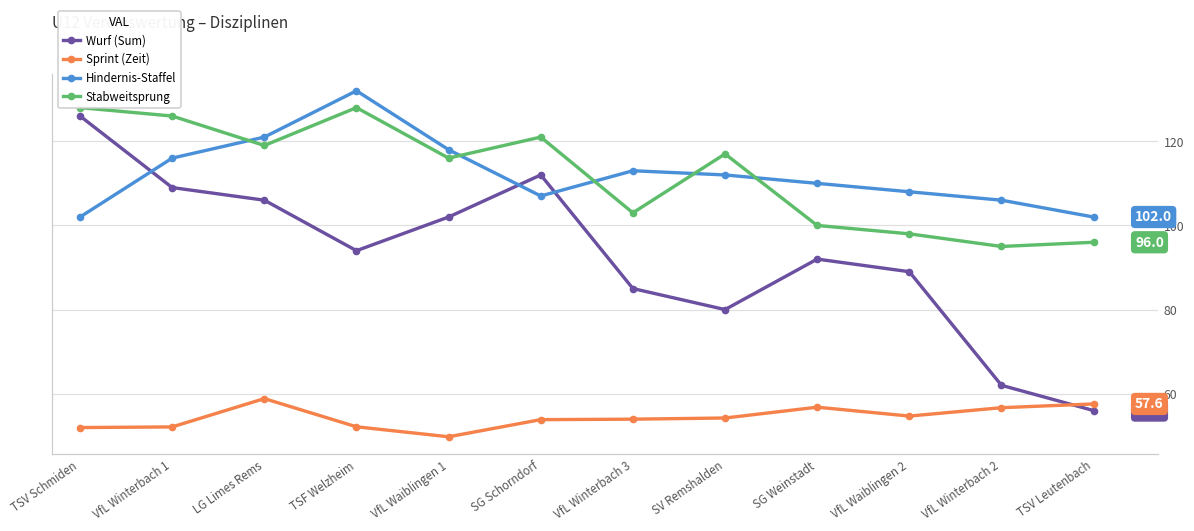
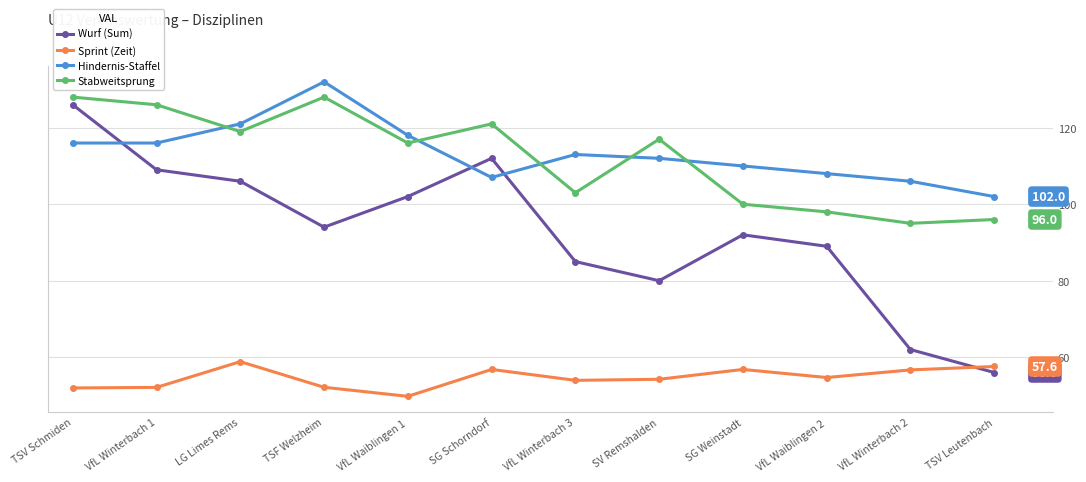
Hindernis-Staffel, TSV Schmiden: 102 -> 116
Sprint (Zeit), SG Schorndorf: 54 -> 57
